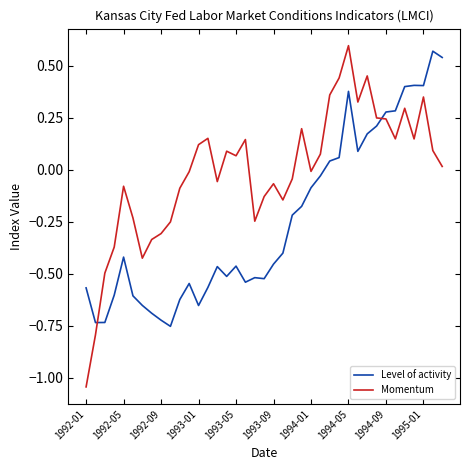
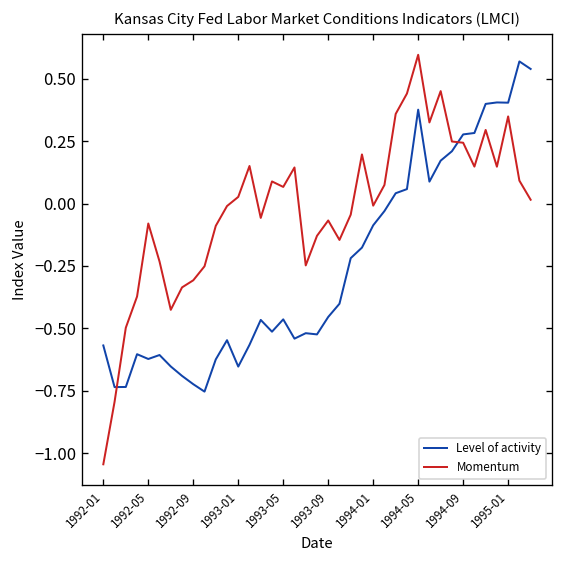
Level of activity, 1992-05: -0.42 -> -0.62
Momentum, 1993-01: 0.12 -> 0.03
